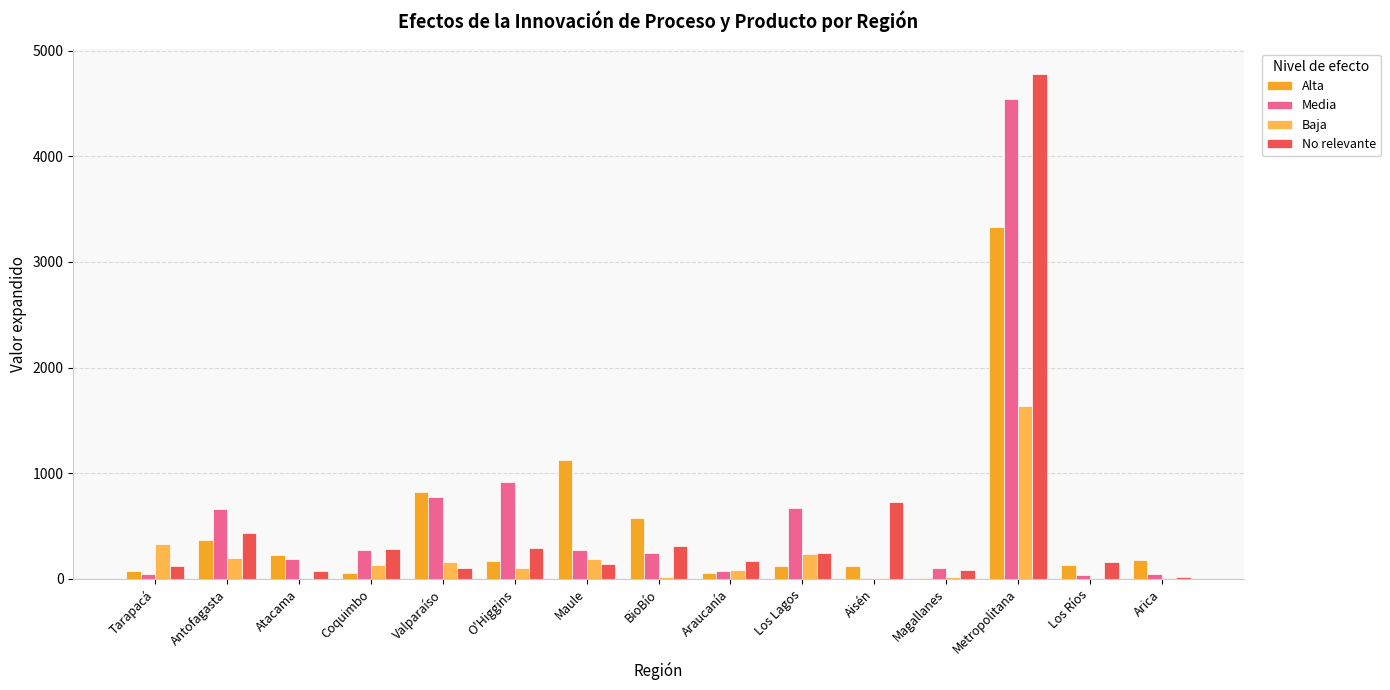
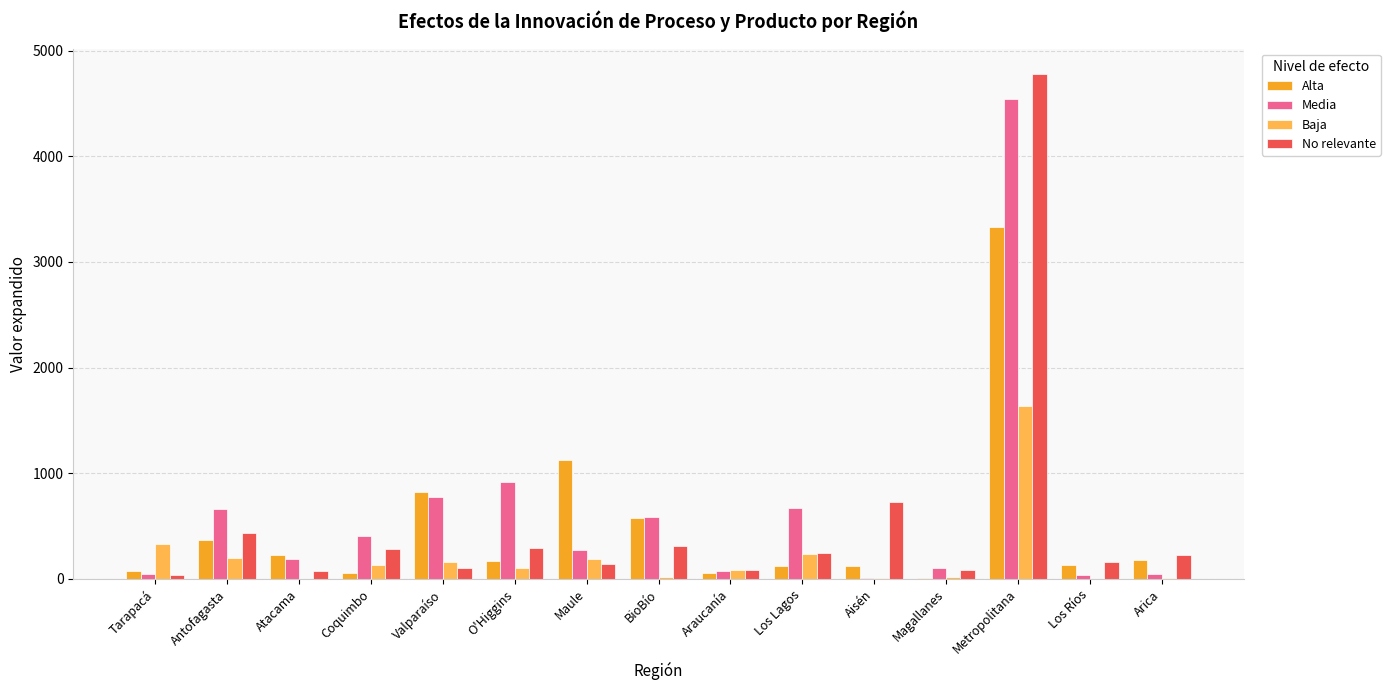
No relevante, Tarapacá: 120 -> 40
Media, Coquimbo: 270 -> 410
Media, BioBío: 250 -> 580
No relevante, Araucanía: 170 -> 90
No relevante, Arica: 20 -> 230
